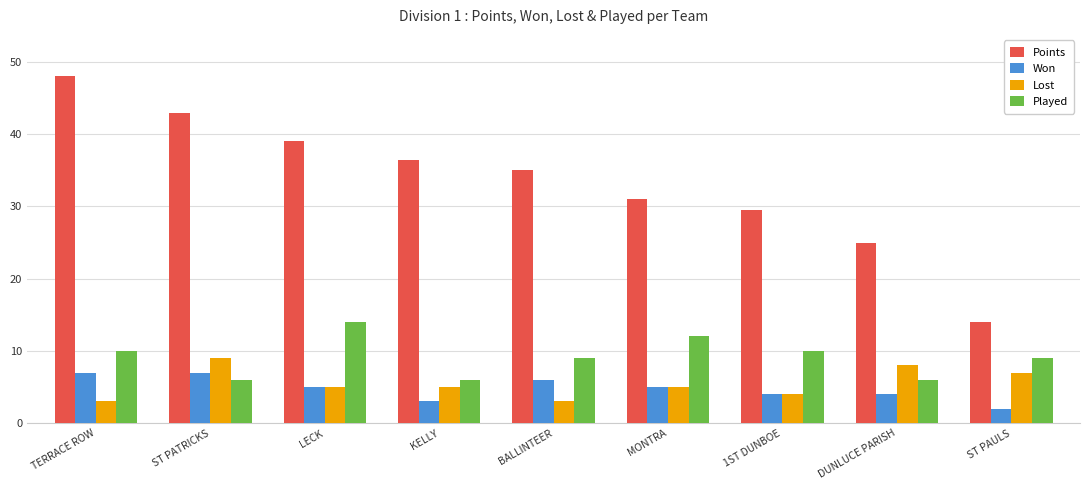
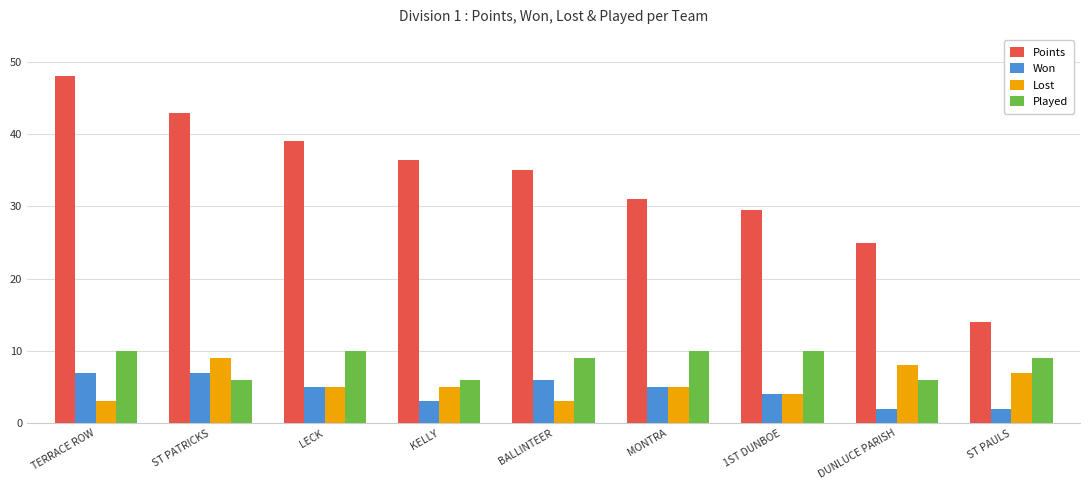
Played, LECK: 14 -> 10
Played, MONTRA: 12 -> 10
Won, DUNLUCE PARISH: 4 -> 2
